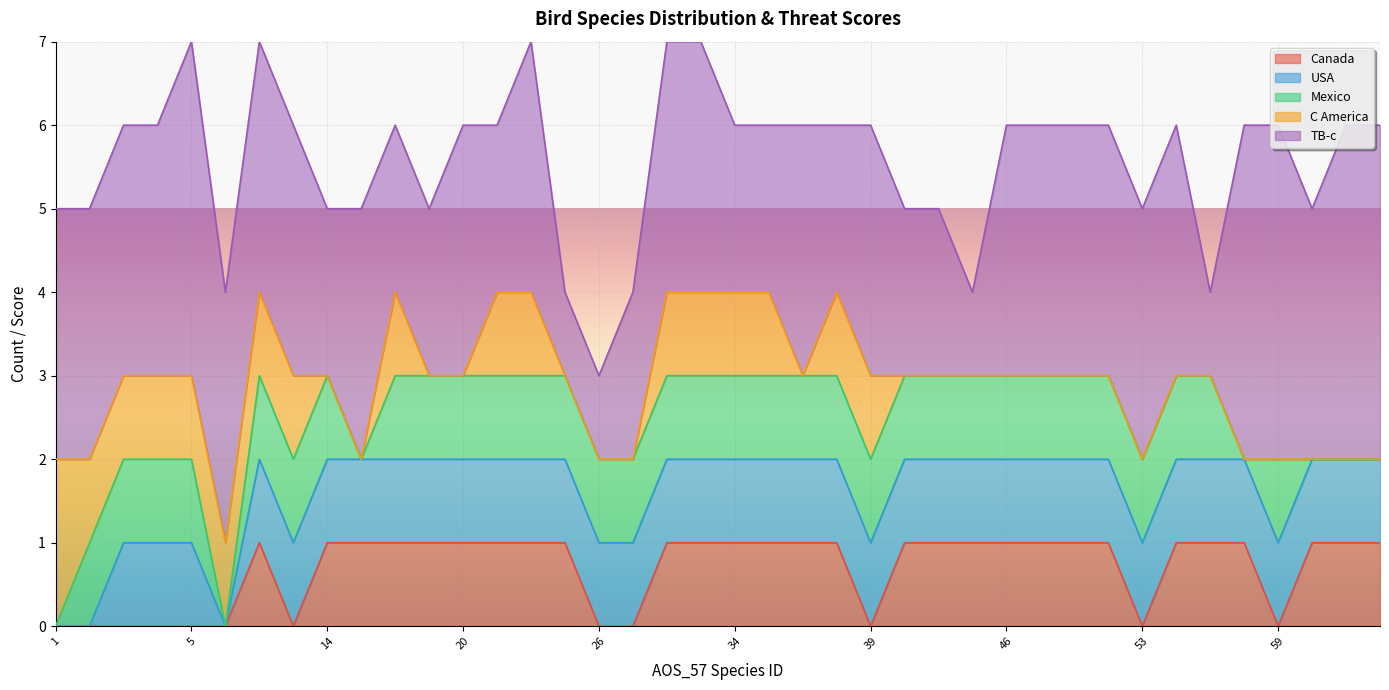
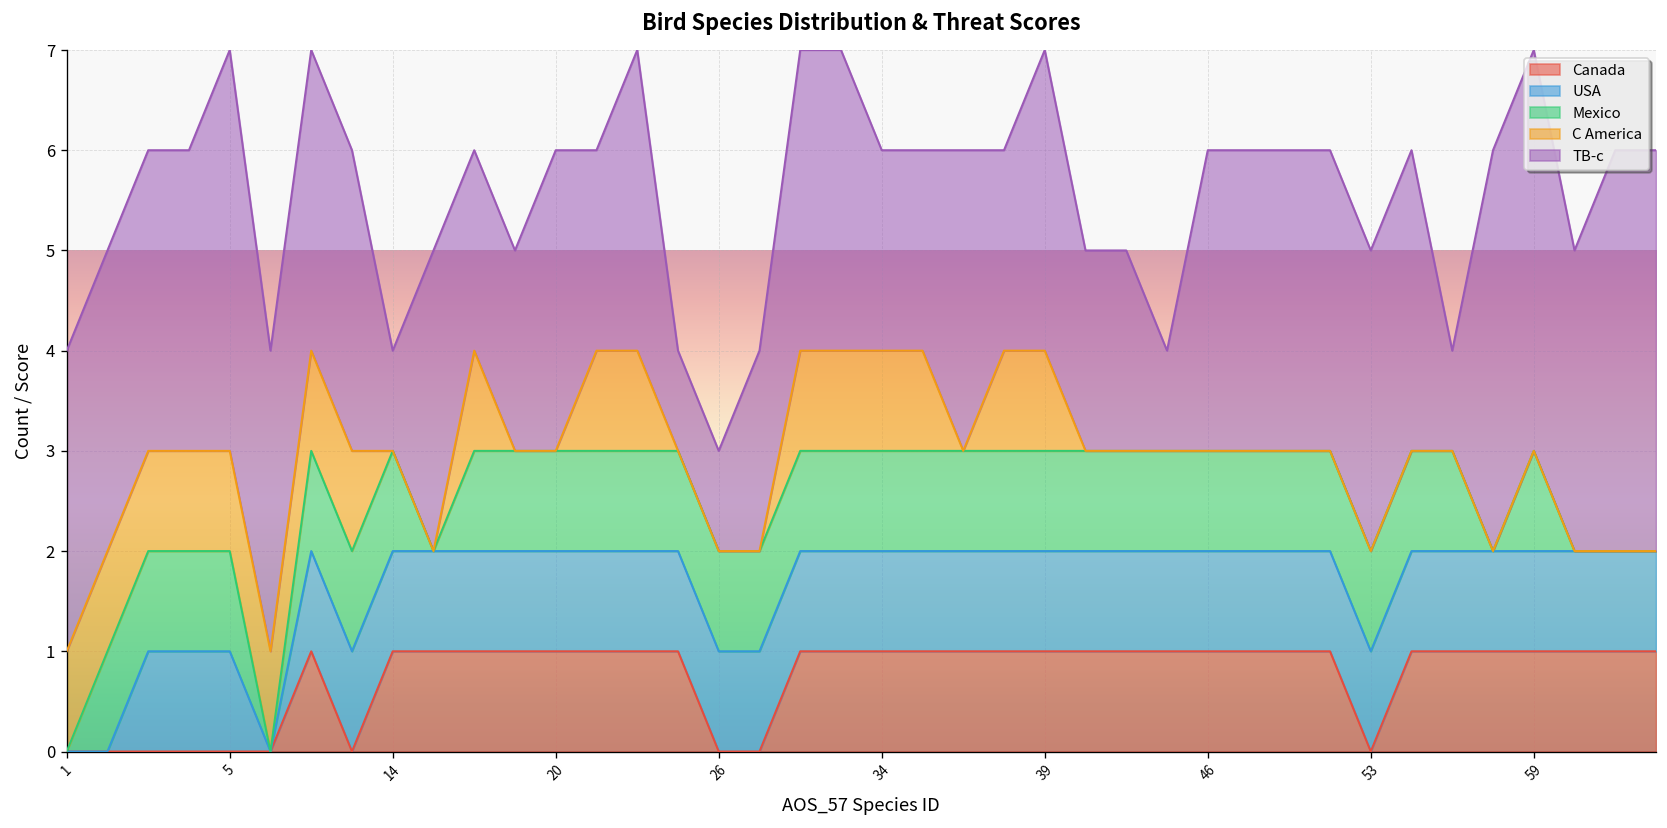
C America, 1: 2 -> 1
TB-c, 14: 2 -> 1
Canada, 39: 0 -> 1
Canada, 59: 0 -> 1
